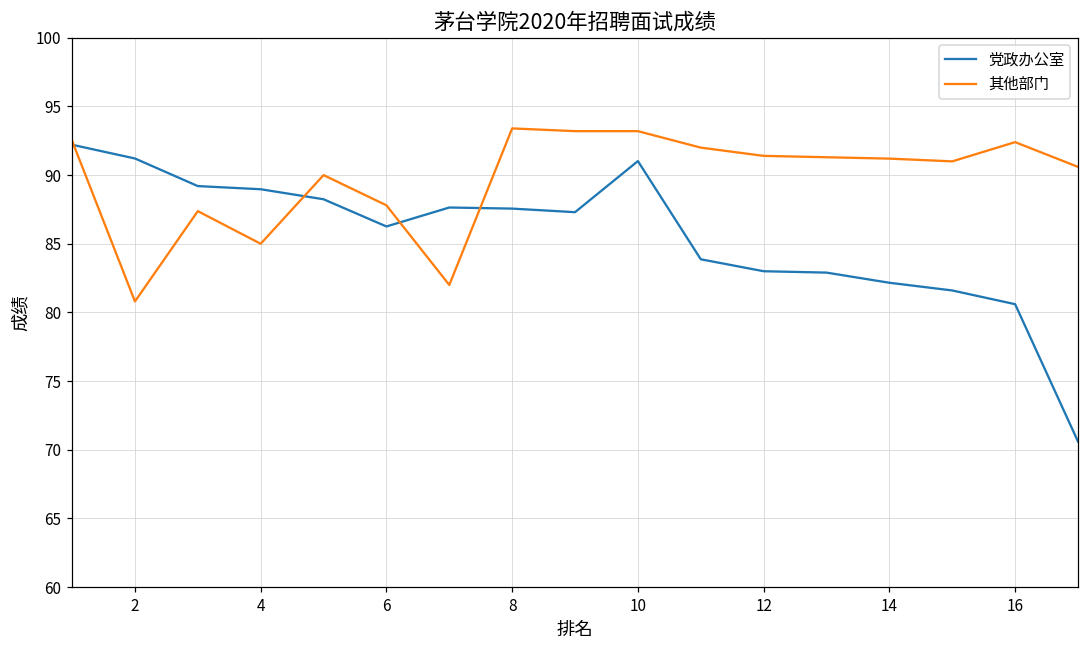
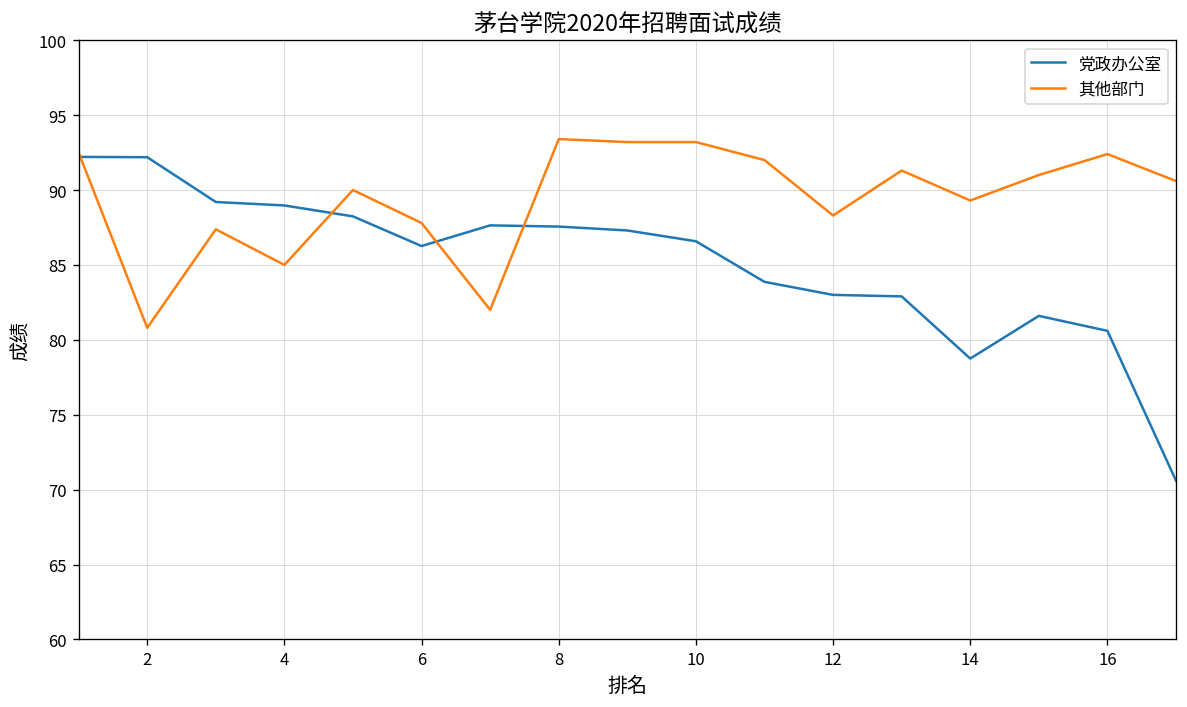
党政办公室, 2: 91.2 -> 92.2
党政办公室, 10: 91.0 -> 86.6
其他部门, 12: 91.4 -> 88.3
党政办公室, 14: 82.2 -> 78.8
其他部门, 14: 91.2 -> 89.3
